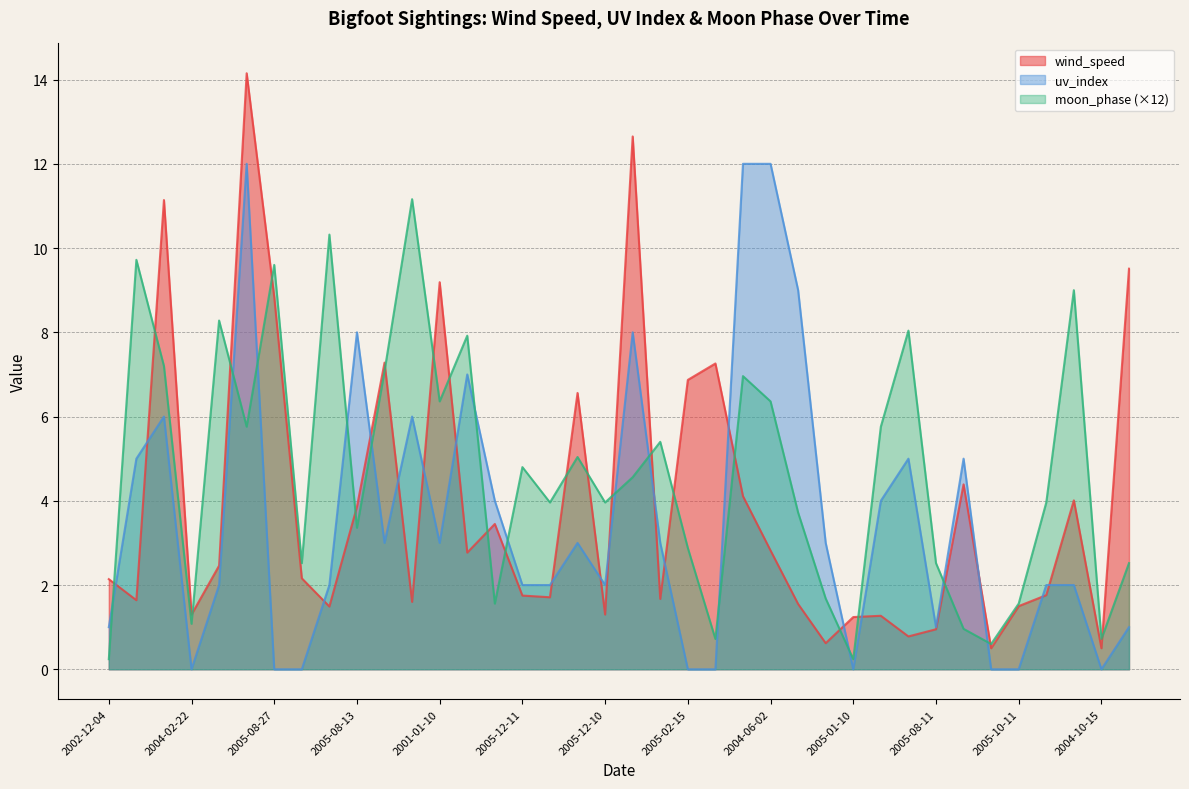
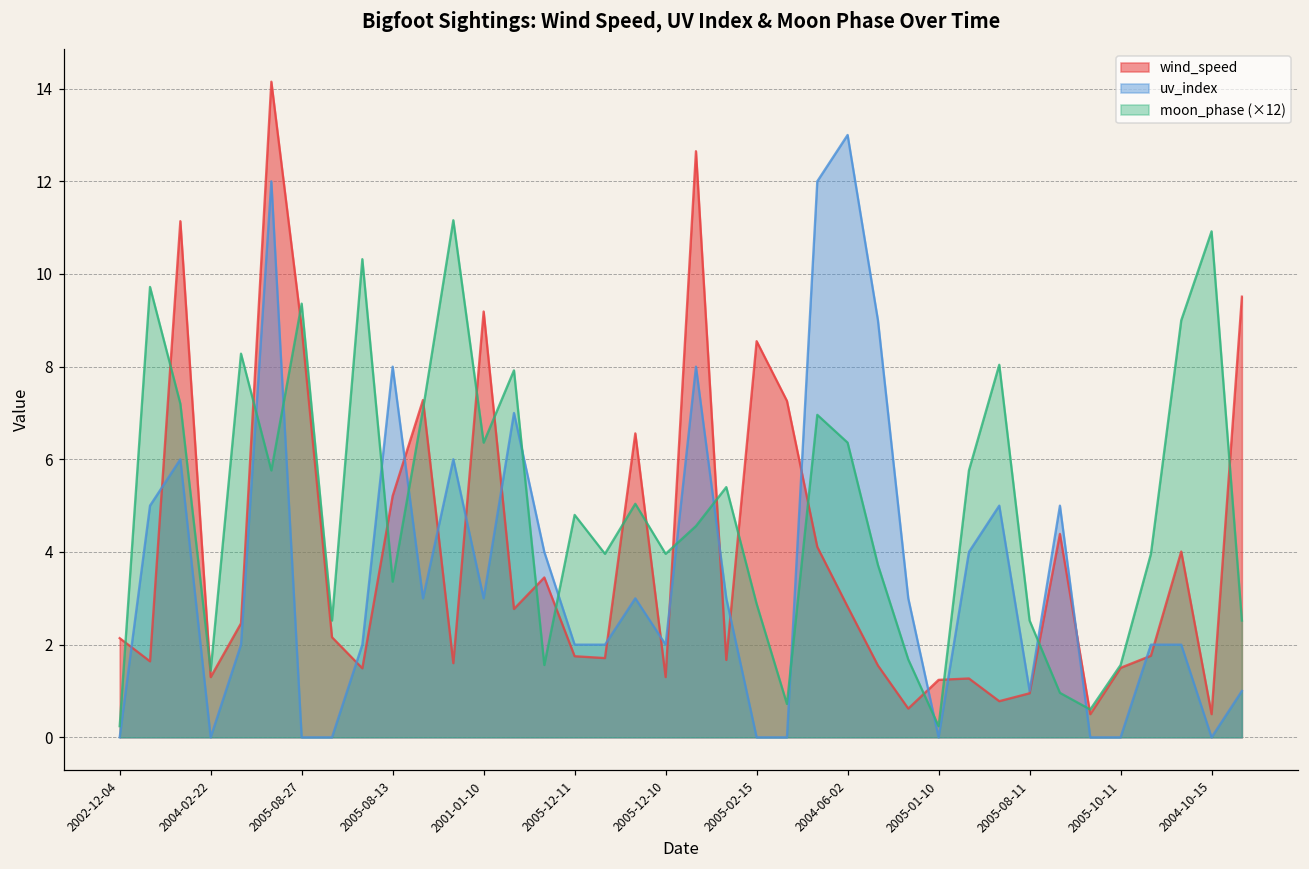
uv_index, 2002-12-04: 1 -> 0
moon_phase (×12), 2004-02-22: 1.1 -> 1.4
moon_phase (×12), 2005-08-27: 9.6 -> 9.4
wind_speed, 2005-08-13: 3.9 -> 5.2
wind_speed, 2005-02-15: 6.9 -> 8.6
uv_index, 2004-06-02: 12 -> 13
moon_phase (×12), 2004-10-15: 0.7 -> 10.9
